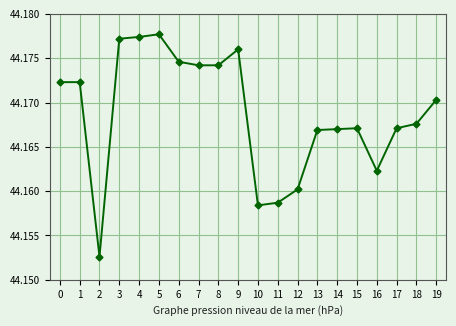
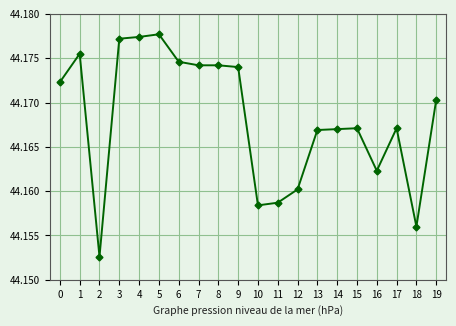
1: 44.172 -> 44.176
9: 44.176 -> 44.174
18: 44.168 -> 44.156
